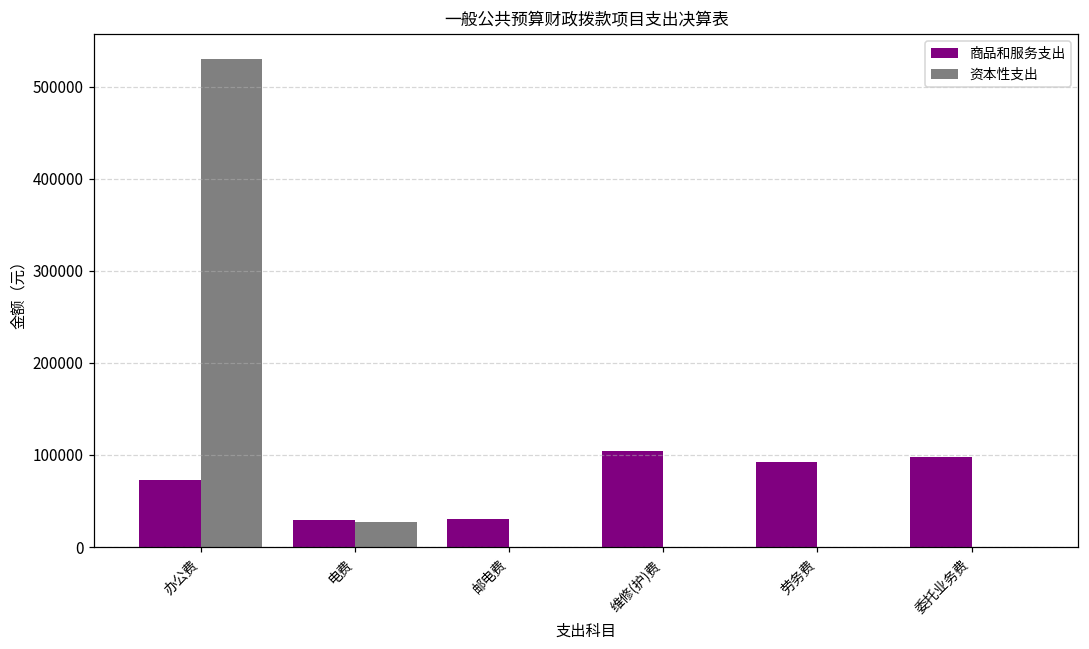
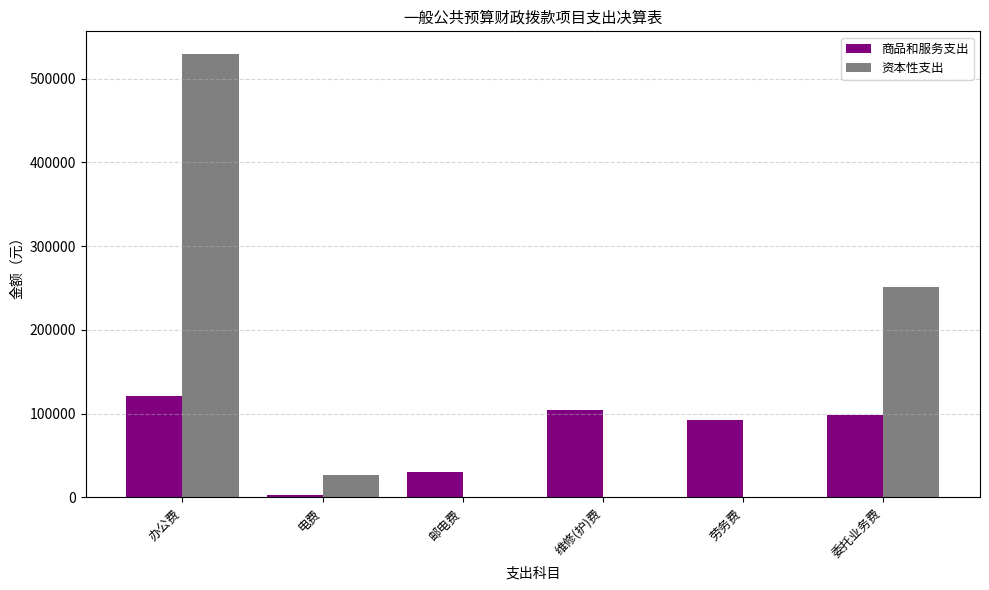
商品和服务支出, 办公费: 70000 -> 120000
商品和服务支出, 电费: 30000 -> 0
资本性支出, 委托业务费: 0 -> 250000
